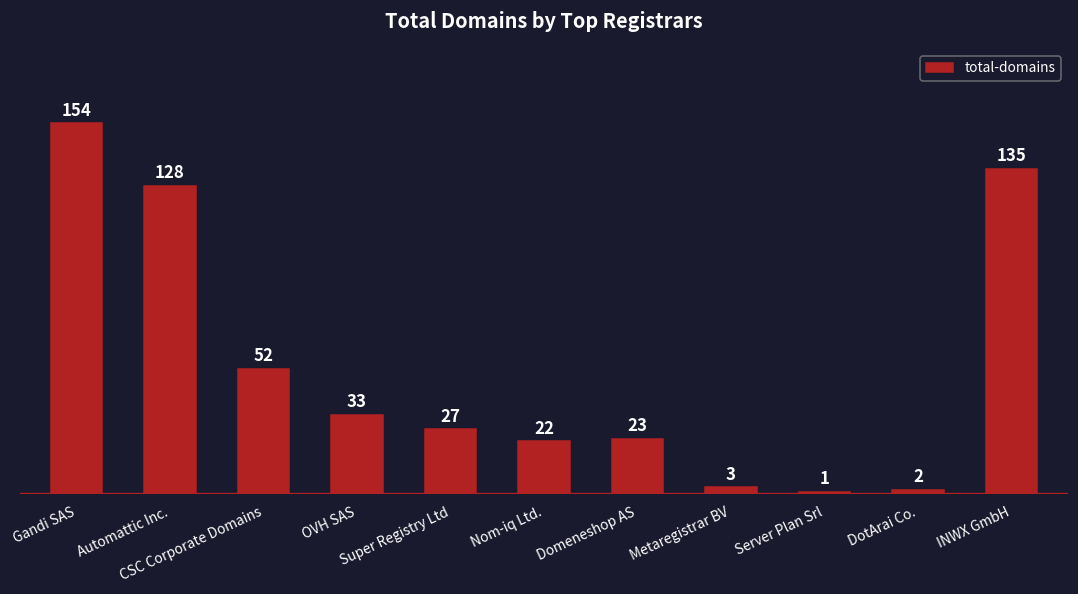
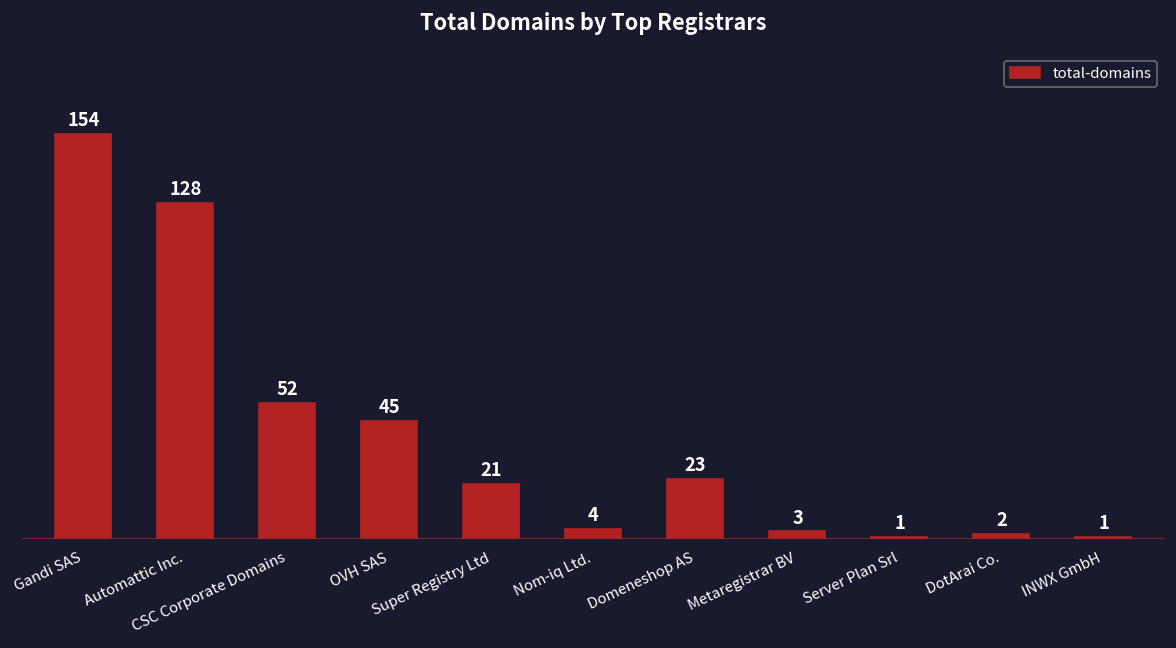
OVH SAS: 33 -> 45
Super Registry Ltd: 27 -> 21
Nom-iq Ltd.: 22 -> 4
INWX GmbH: 135 -> 1
